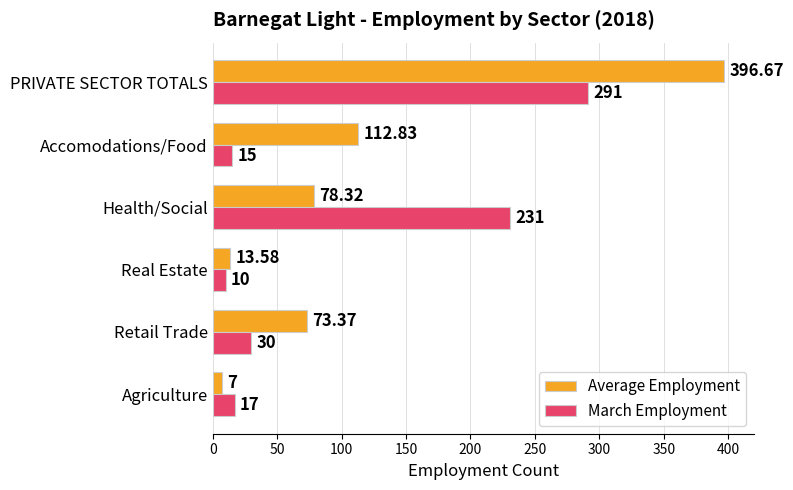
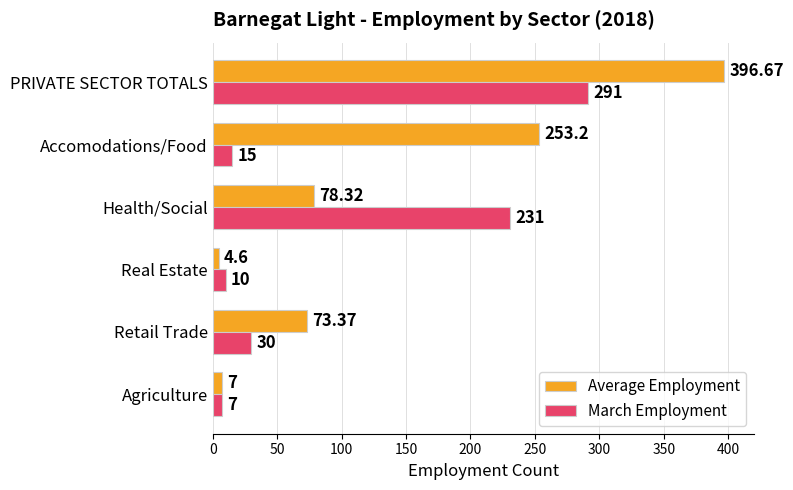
Average Employment, Accomodations/Food: 112.83 -> 253.2
Average Employment, Real Estate: 13.58 -> 4.6
March Employment, Agriculture: 17 -> 7
